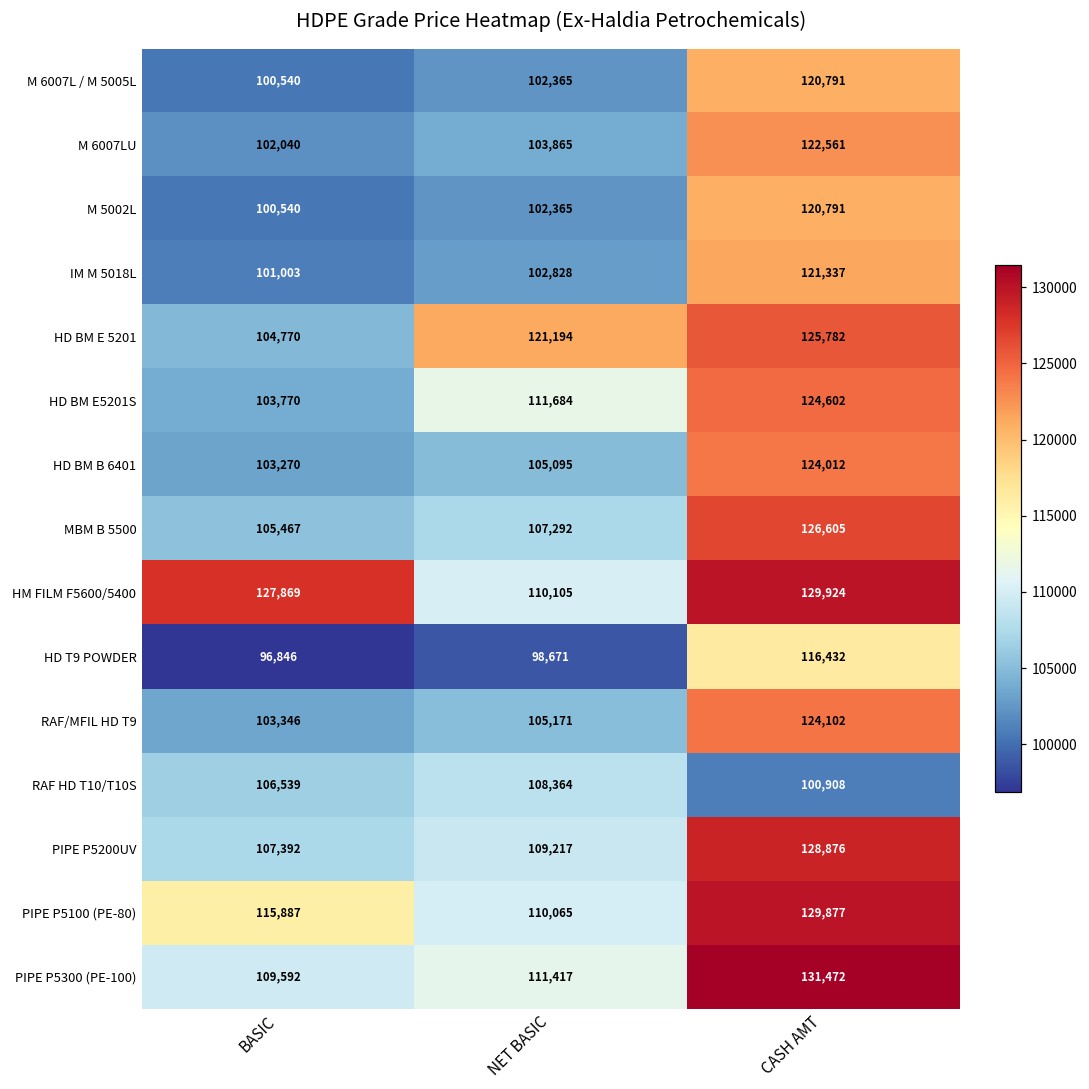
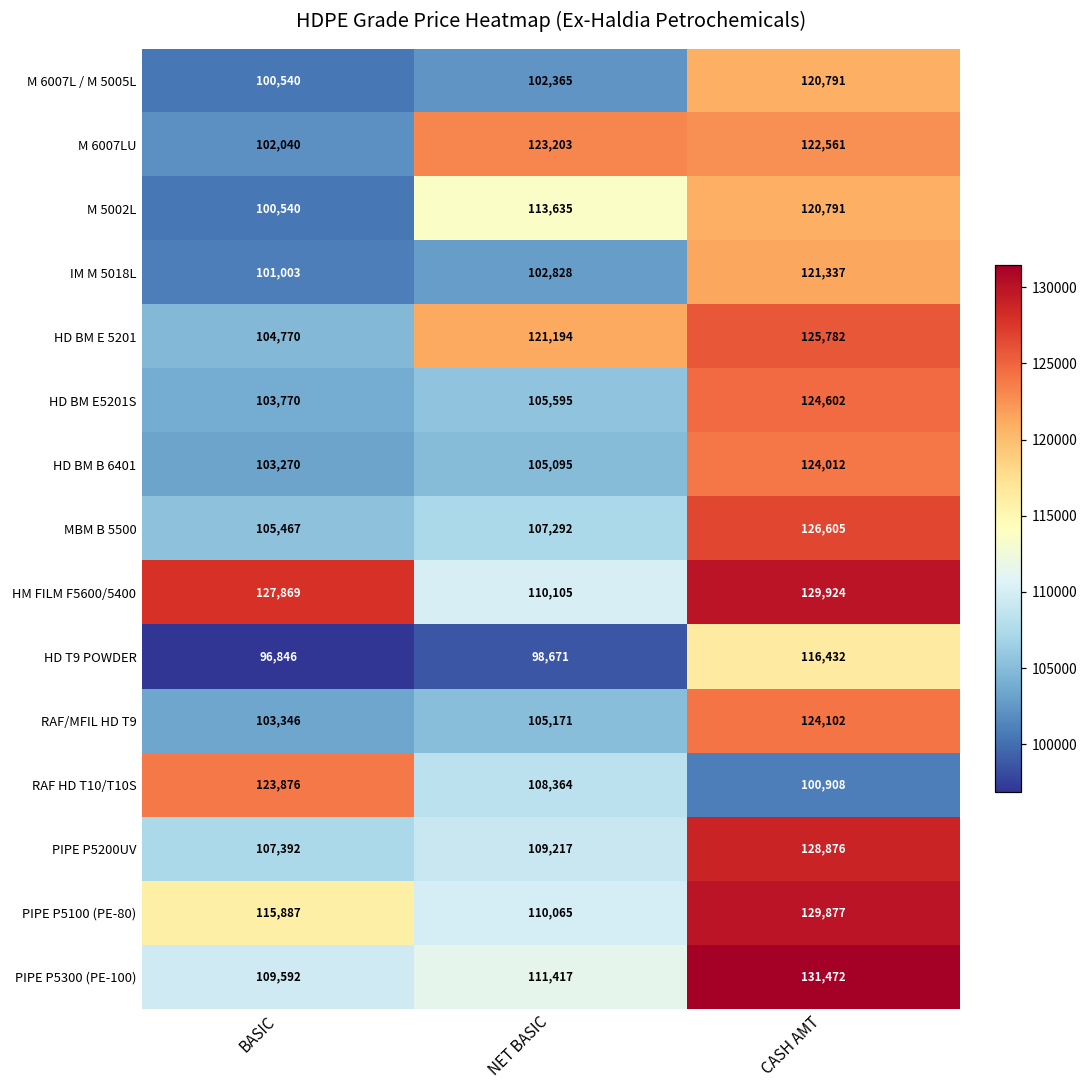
M 6007LU, NET BASIC: 103,865 -> 123,203
M 5002L, NET BASIC: 102,365 -> 113,635
HD BM E5201S, NET BASIC: 111,684 -> 105,595
RAF HD T10/T10S, BASIC: 106,539 -> 123,876
